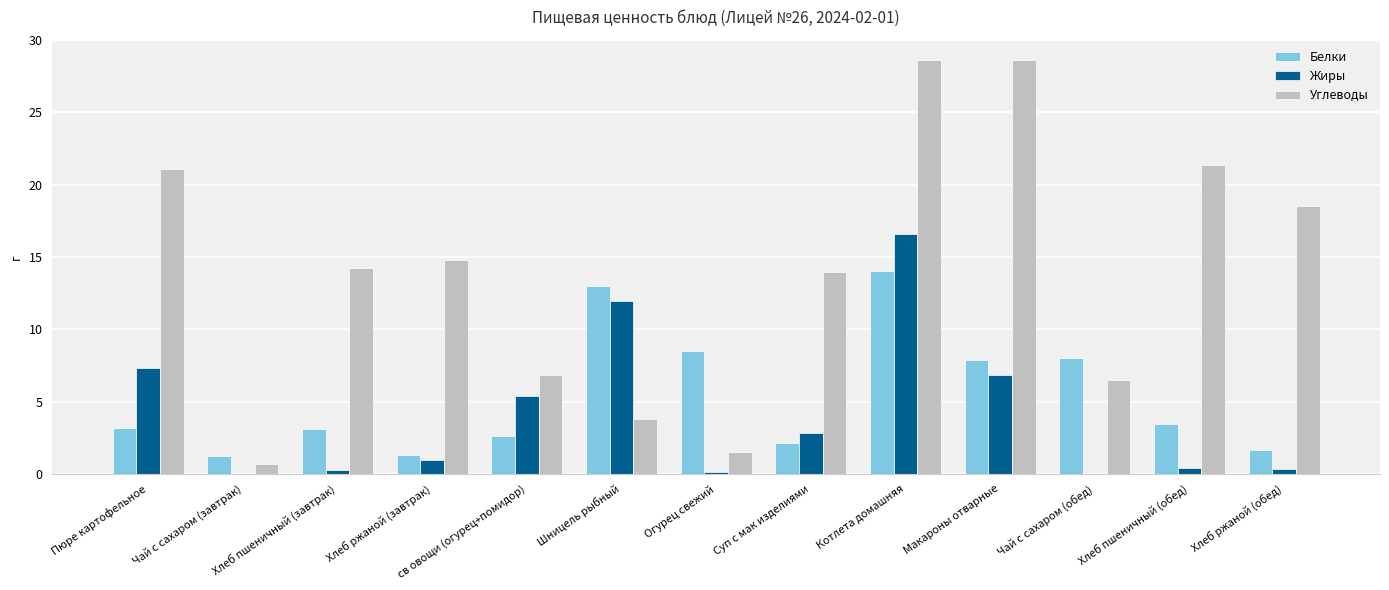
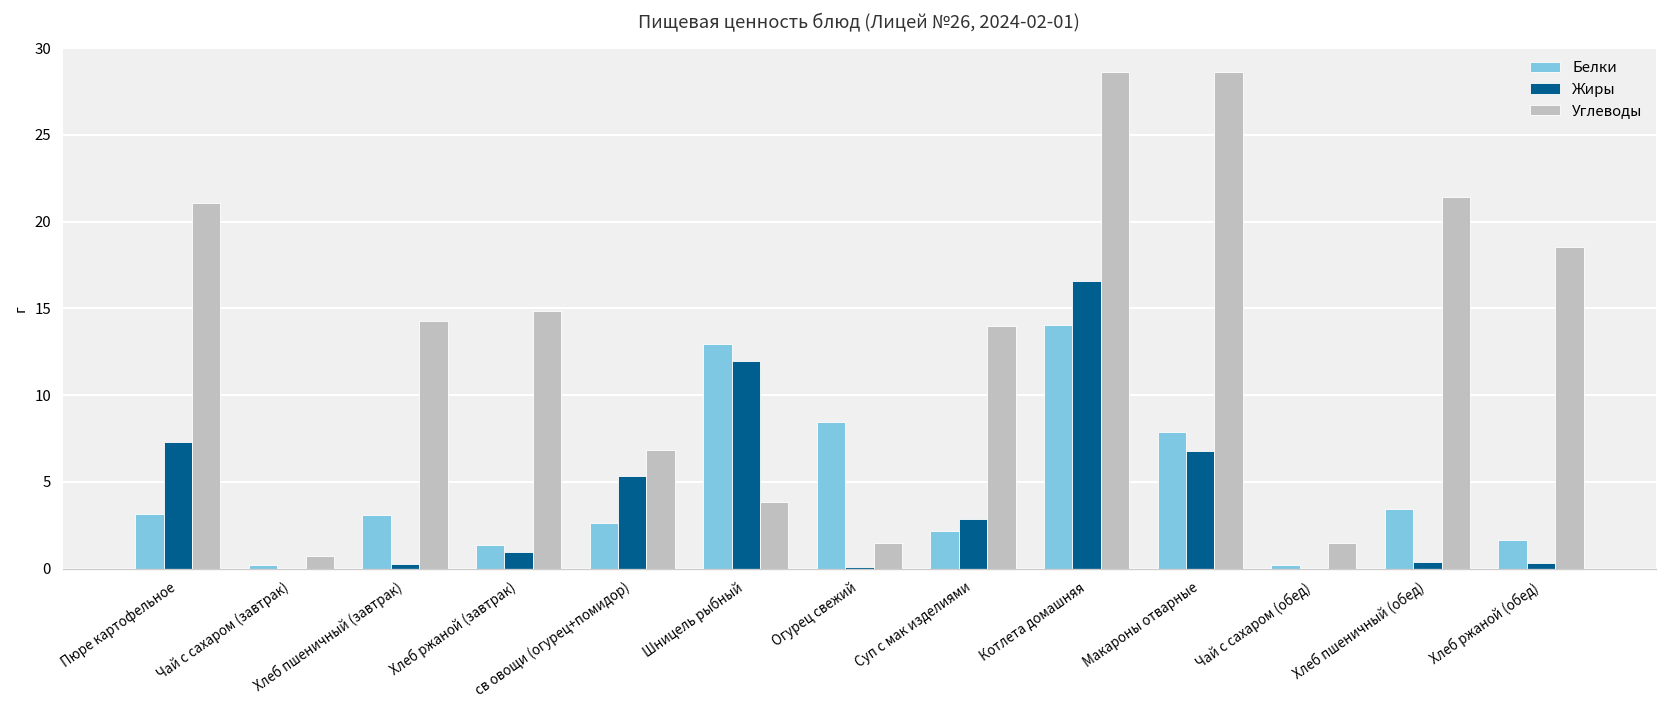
Белки, Чай с сахаром (завтрак): 1.2 -> 0.2
Белки, Чай с сахаром (обед): 8.0 -> 0.2
Углеводы, Чай с сахаром (обед): 6.5 -> 1.5
